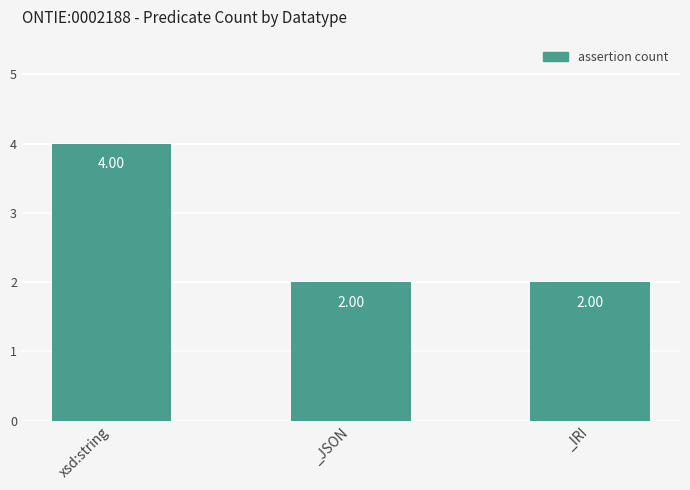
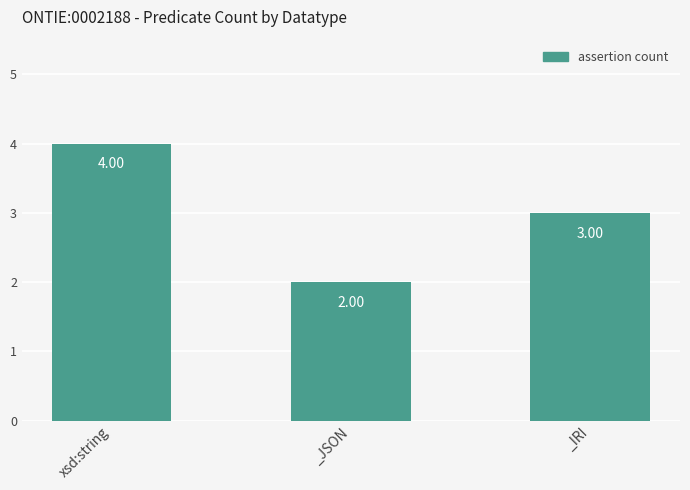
_IRI: 2.00 -> 3.00
